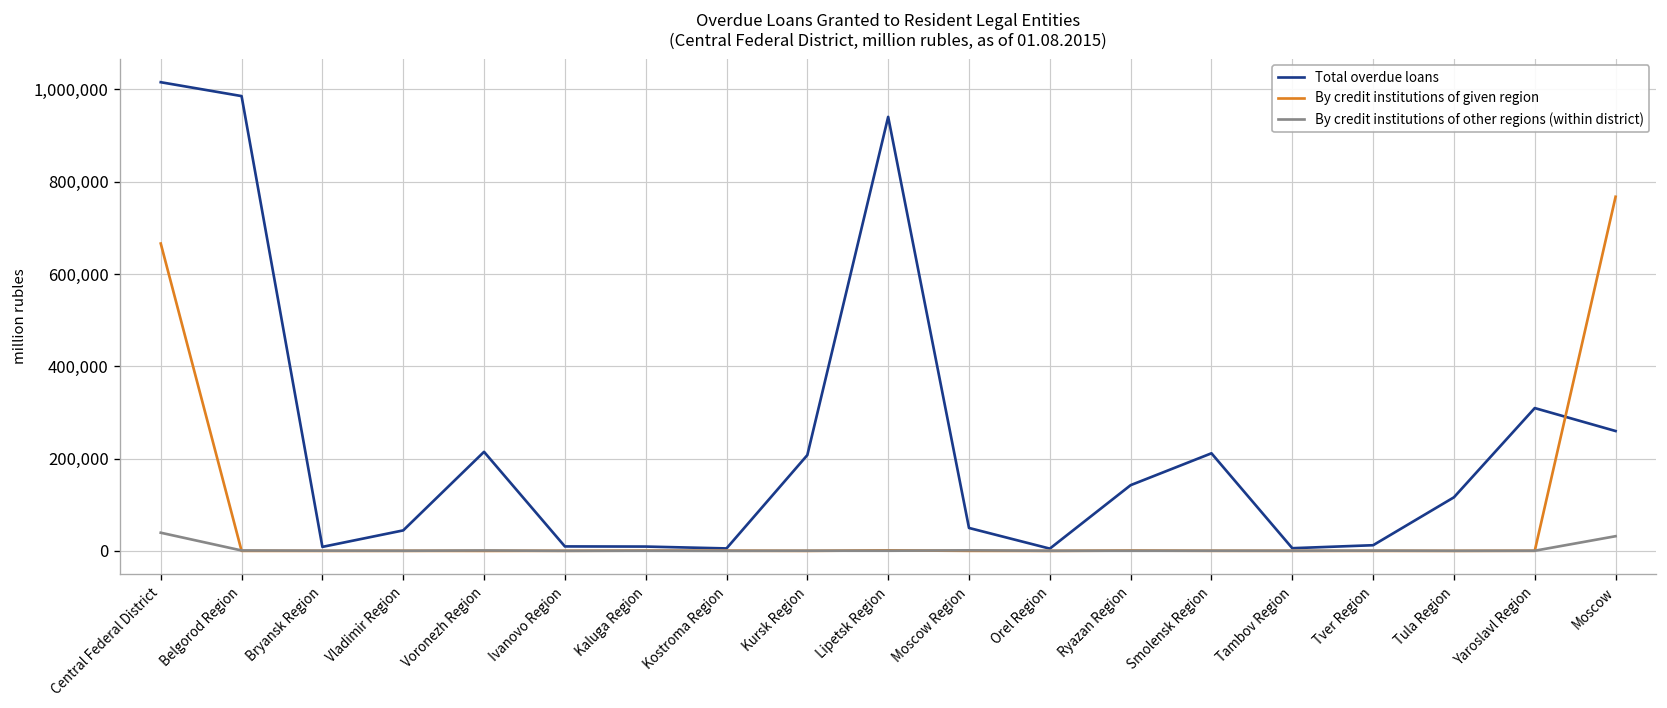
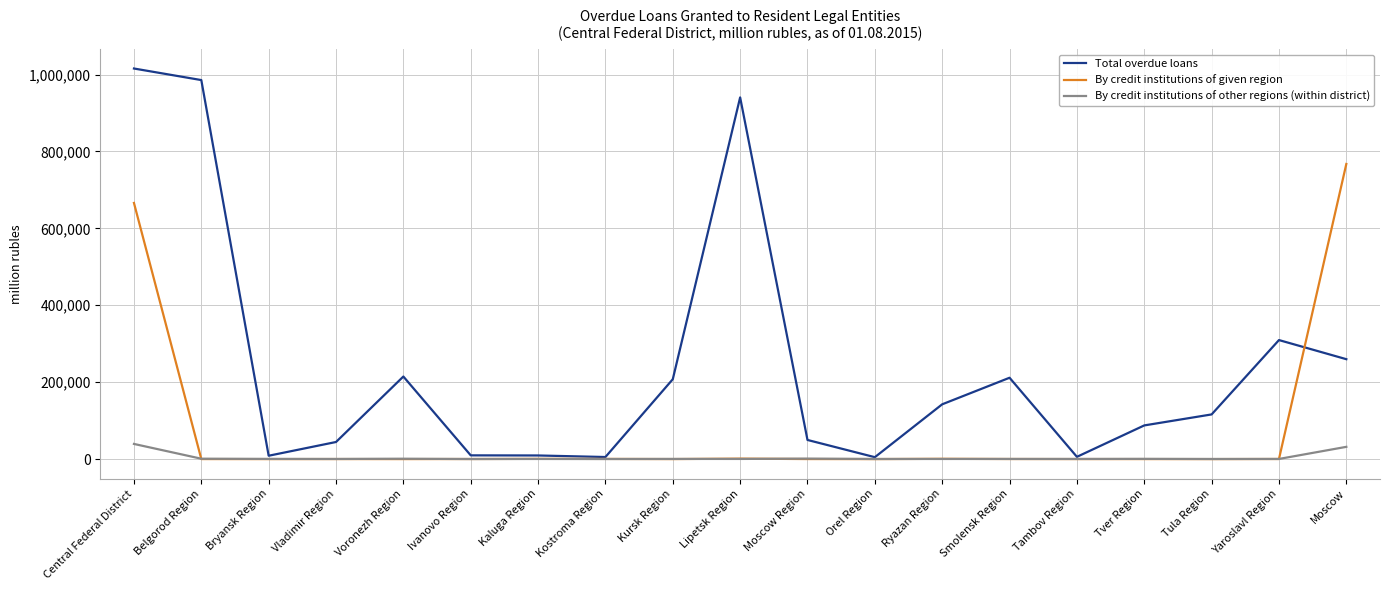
Total overdue loans, Tver Region: 10,000 -> 90,000
